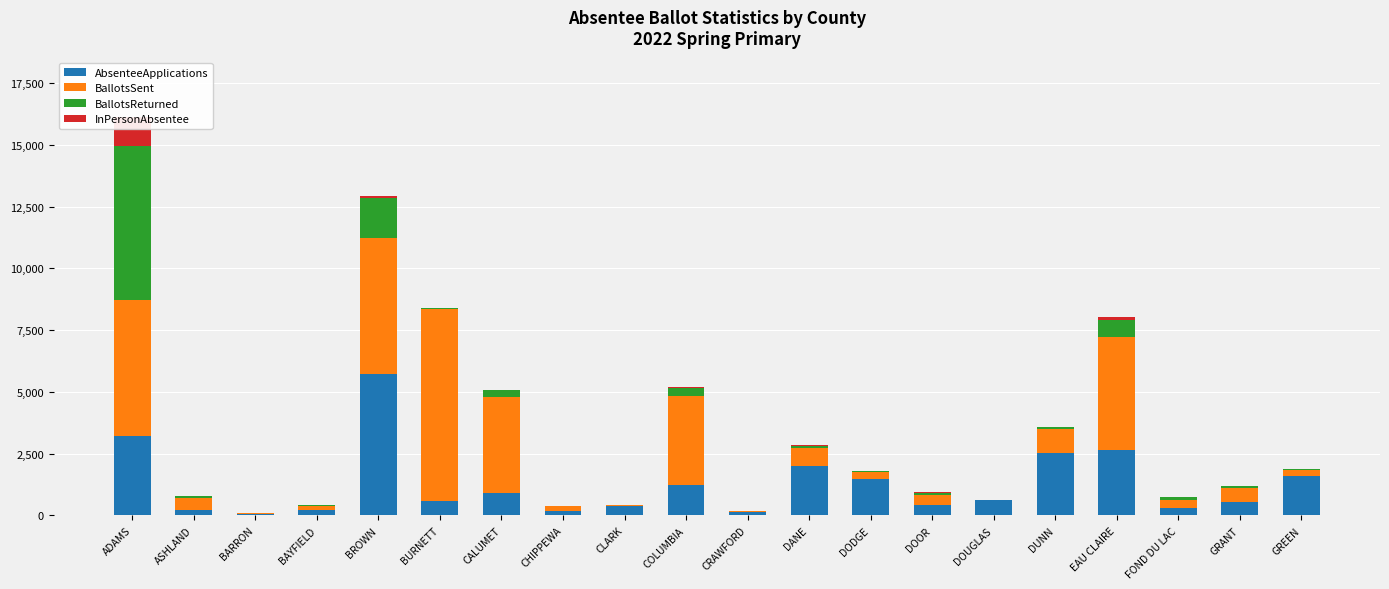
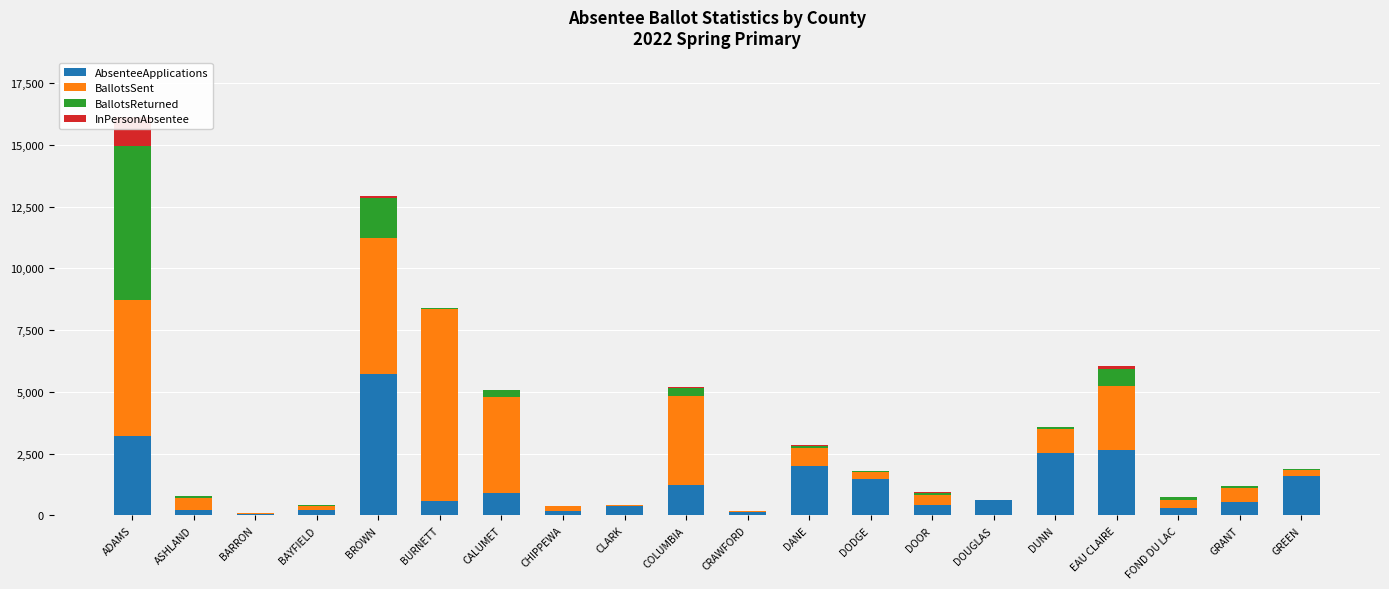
BallotsSent, EAU CLAIRE: 4,500 -> 2,600
